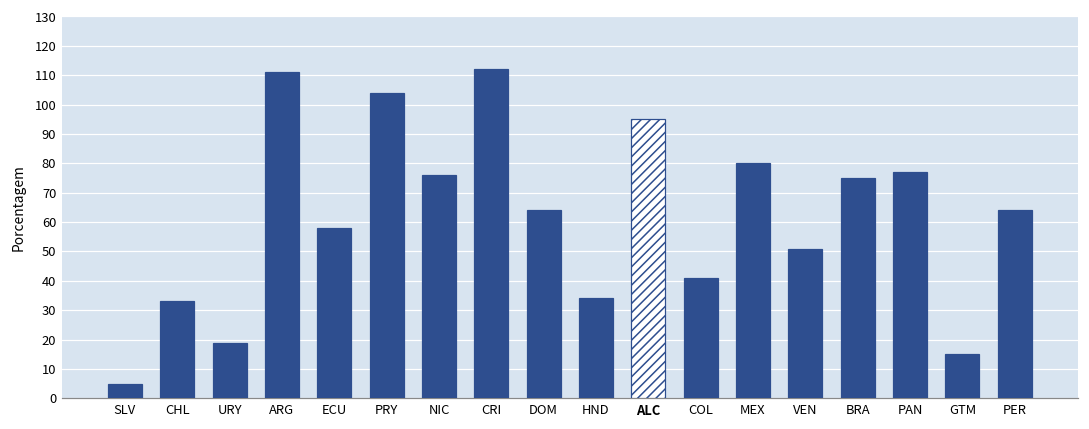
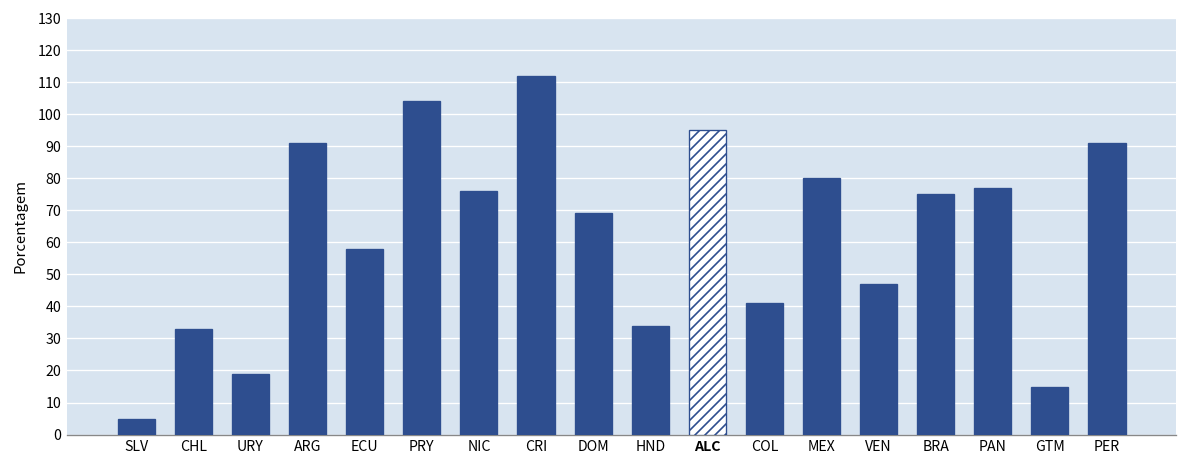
ARG: 111 -> 91
DOM: 64 -> 69
VEN: 51 -> 47
PER: 64 -> 91
